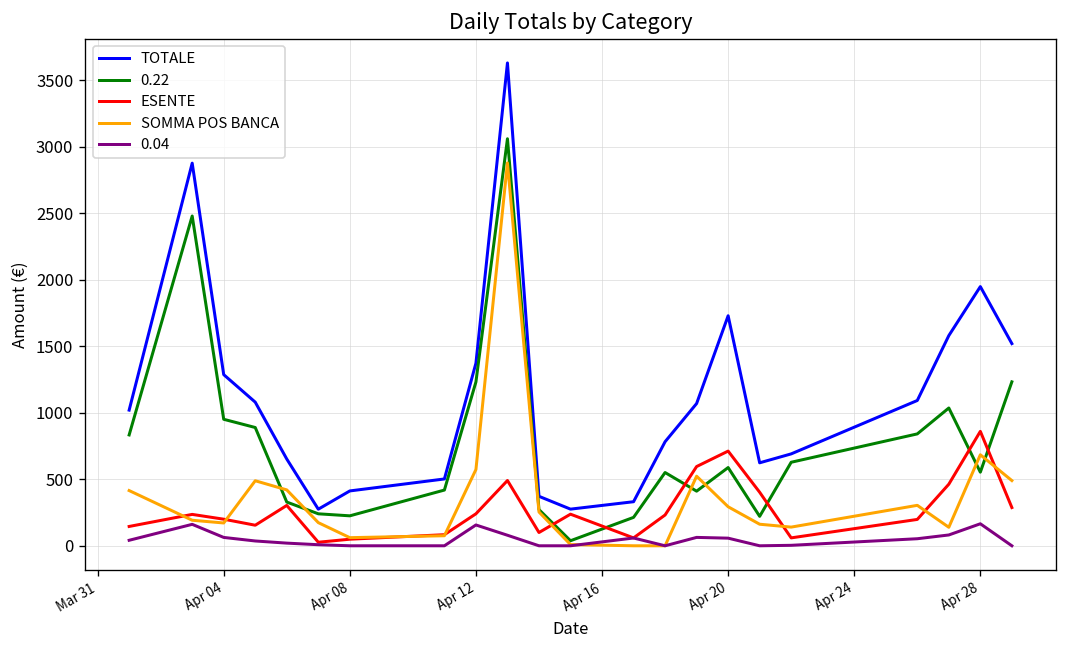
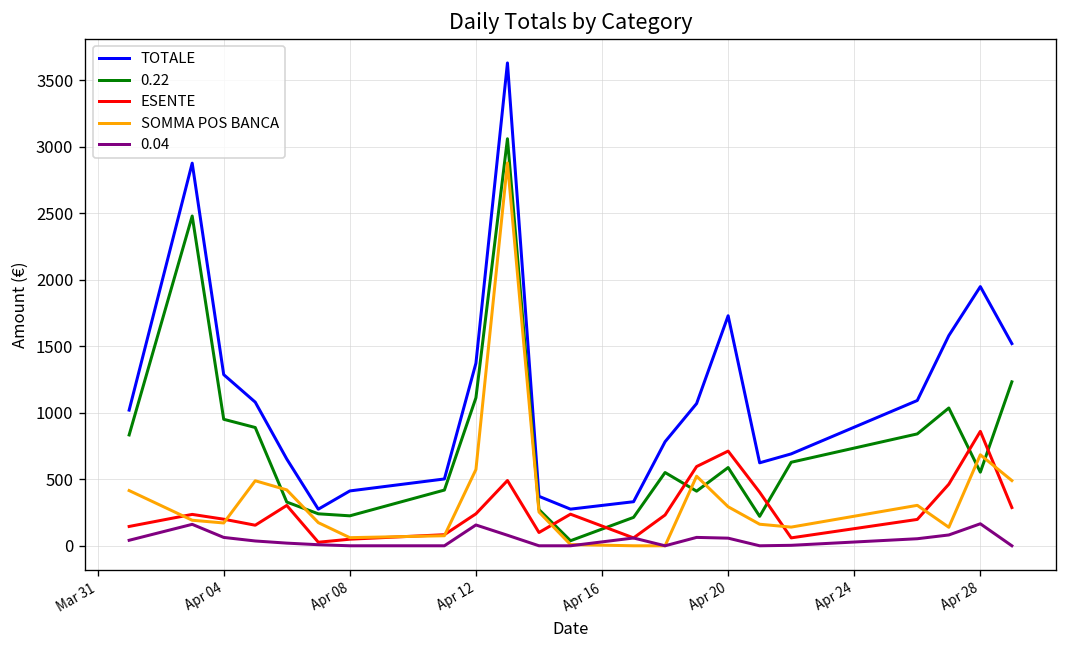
0.22, Apr 12: 1230 -> 1110
